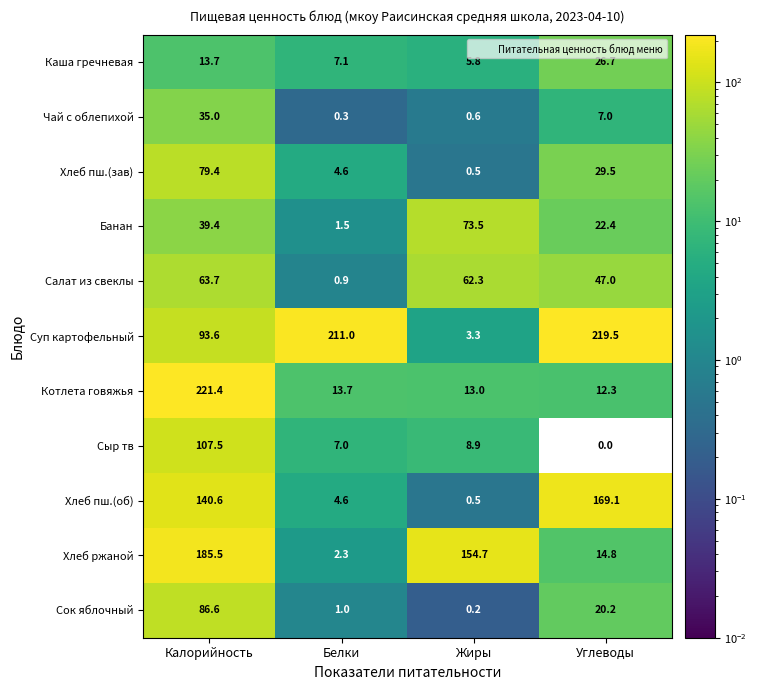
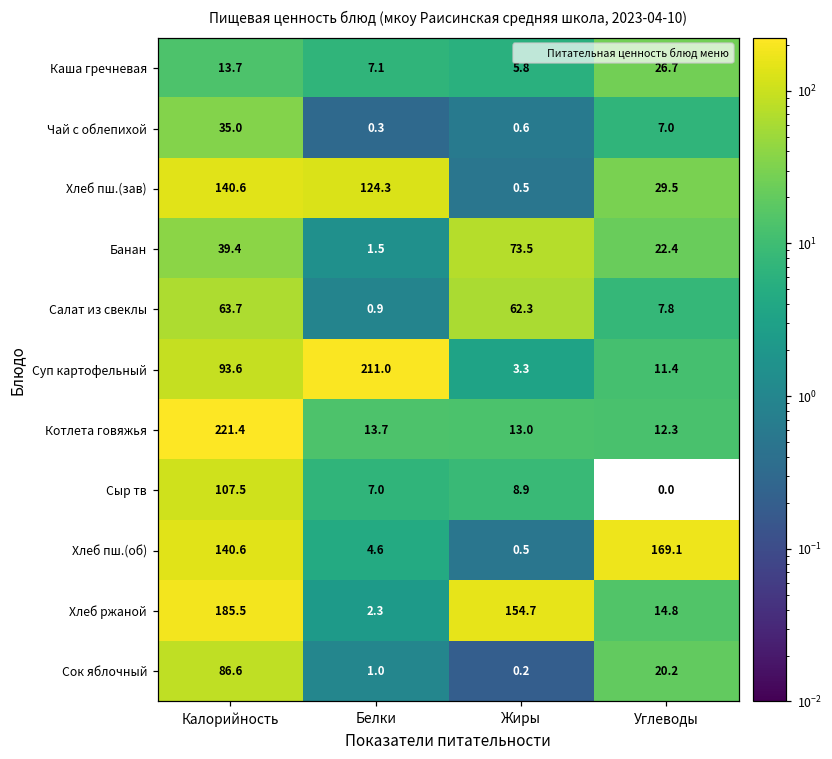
Хлеб пш.(зав), Калорийность: 79.4 -> 140.6
Хлеб пш.(зав), Белки: 4.6 -> 124.3
Салат из свеклы, Углеводы: 47.0 -> 7.8
Суп картофельный, Углеводы: 219.5 -> 11.4
